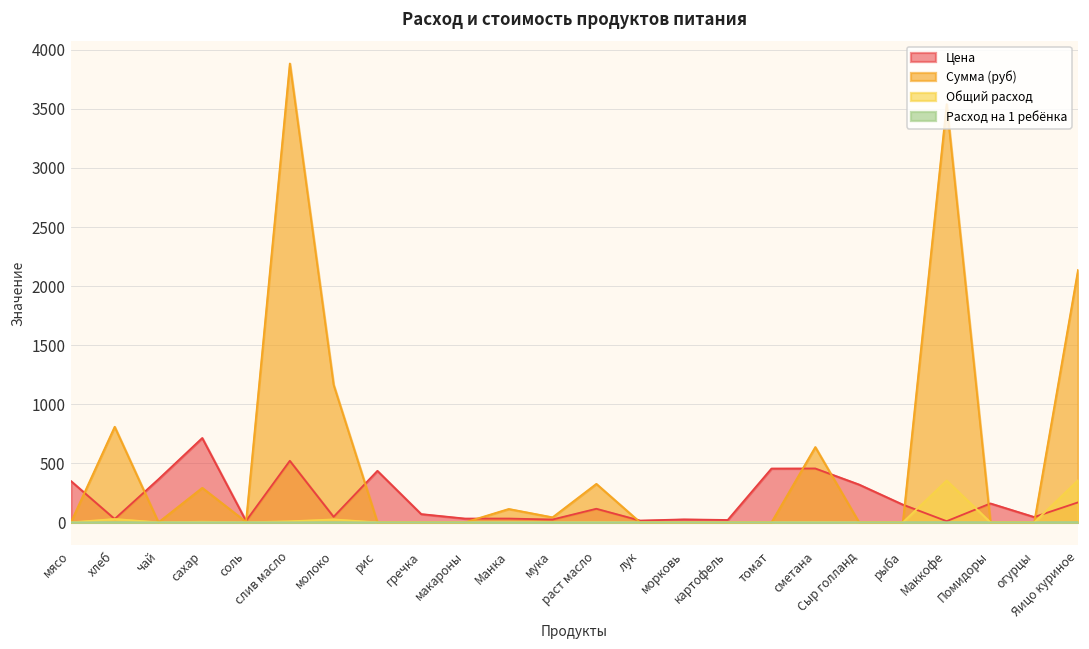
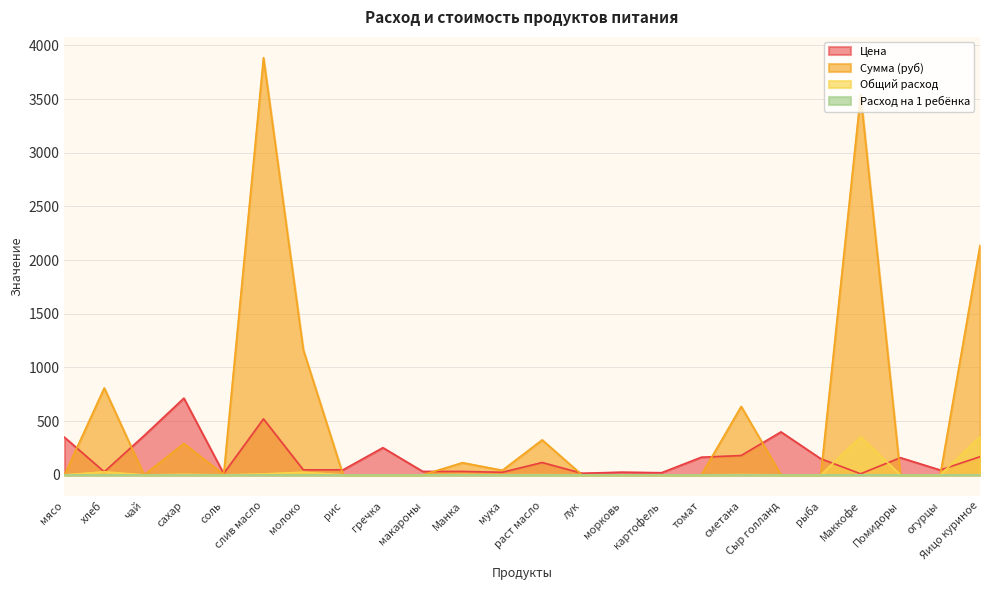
Цена, рис: 440 -> 50
Цена, гречка: 70 -> 250
Цена, томат: 460 -> 160
Цена, сметана: 460 -> 180
Цена, Сыр голланд: 320 -> 400
